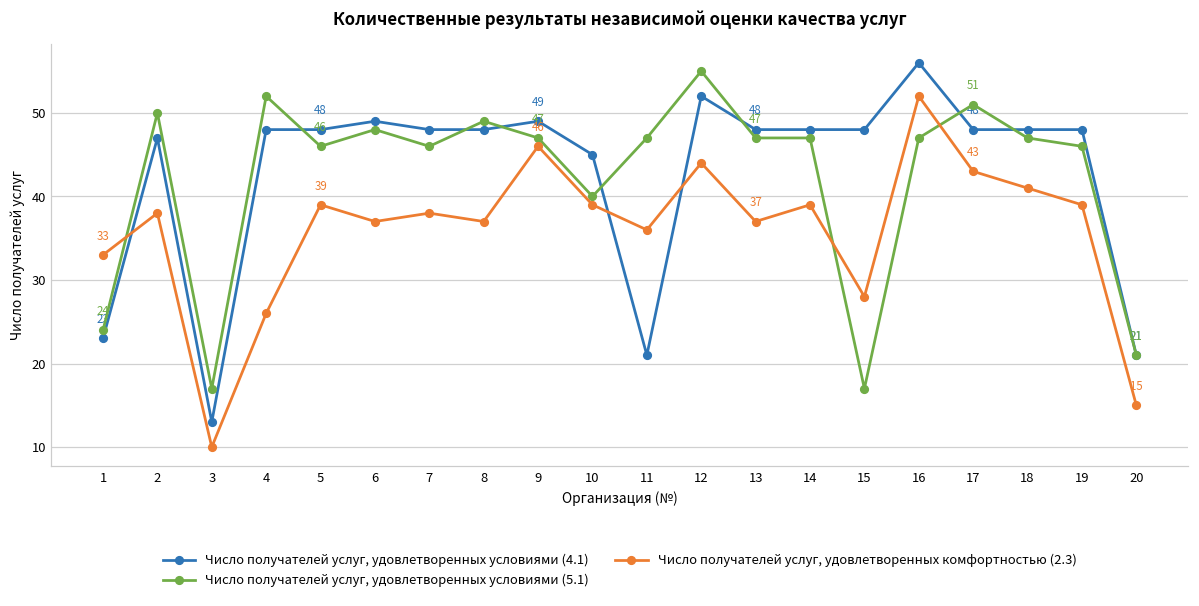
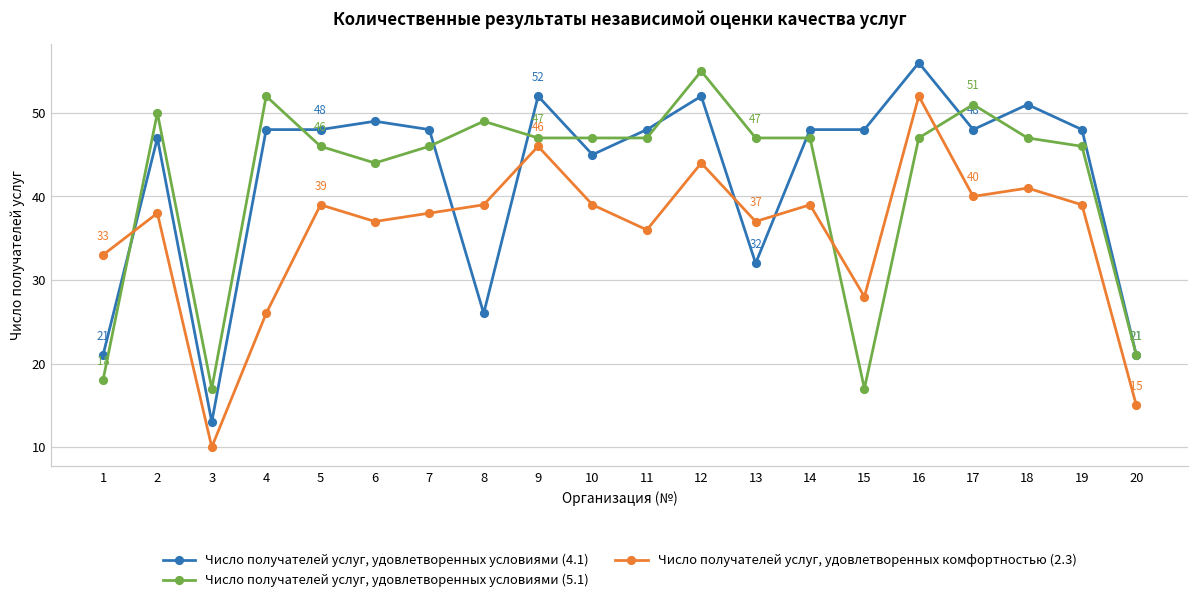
Число получателей услуг, удовлетворенных условиями (4.1), 1: 23 -> 21
Число получателей услуг, удовлетворенных условиями (5.1), 1: 24 -> 18
Число получателей услуг, удовлетворенных условиями (5.1), 6: 48 -> 44
Число получателей услуг, удовлетворенных условиями (4.1), 8: 48 -> 26
Число получателей услуг, удовлетворенных комфортностью (2.3), 8: 37 -> 39
Число получателей услуг, удовлетворенных условиями (4.1), 9: 49 -> 52
Число получателей услуг, удовлетворенных условиями (5.1), 10: 40 -> 47
Число получателей услуг, удовлетворенных условиями (4.1), 11: 21 -> 48
Число получателей услуг, удовлетворенных условиями (4.1), 13: 48 -> 32
Число получателей услуг, удовлетворенных комфортностью (2.3), 17: 43 -> 40
Число получателей услуг, удовлетворенных условиями (4.1), 18: 48 -> 51
